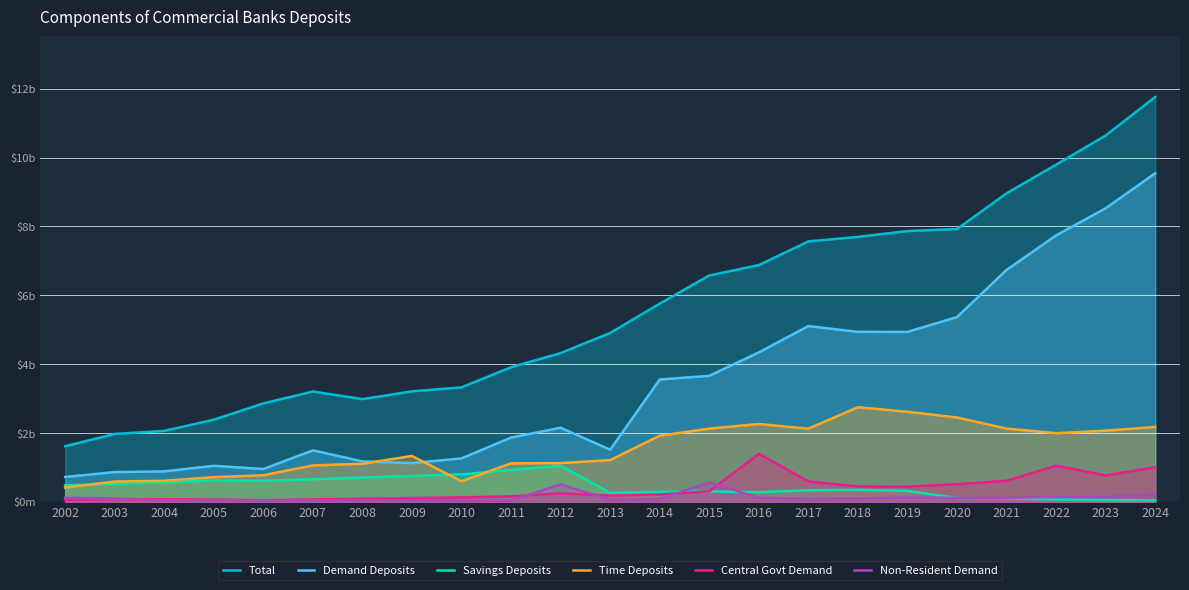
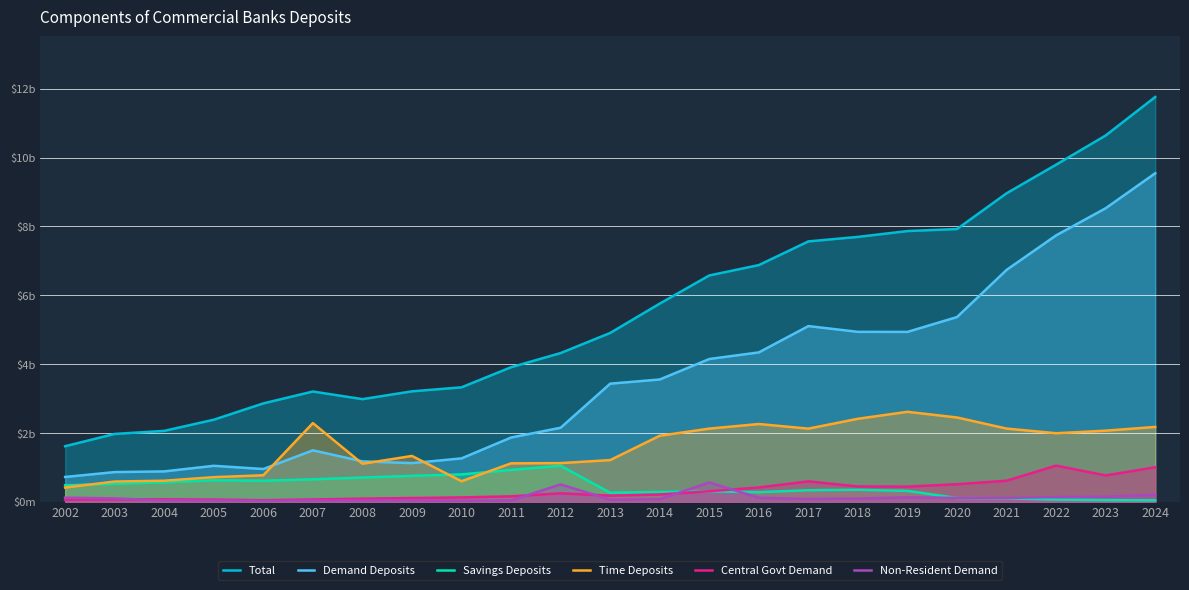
Time Deposits, 2007: $1.1b -> $2.3b
Demand Deposits, 2013: $1.5b -> $3.4b
Demand Deposits, 2015: $3.7b -> $4.1b
Central Govt Demand, 2016: $1.4b -> $0.4b
Time Deposits, 2018: $2.7b -> $2.4b
